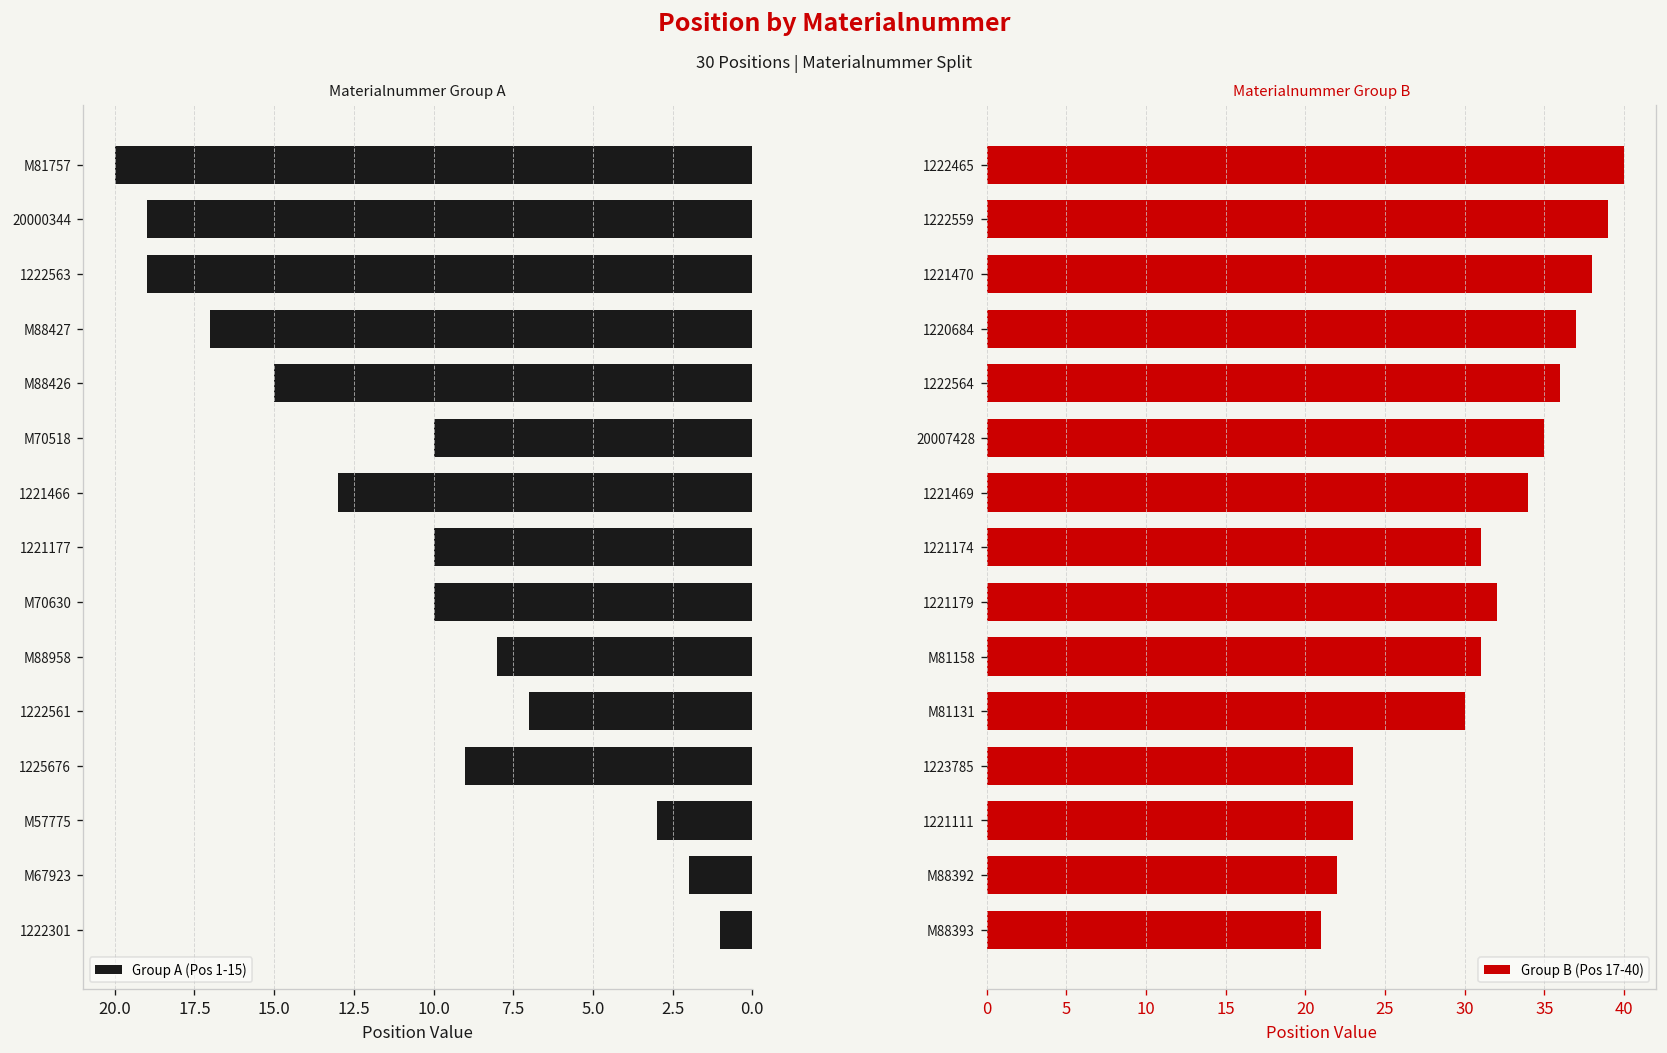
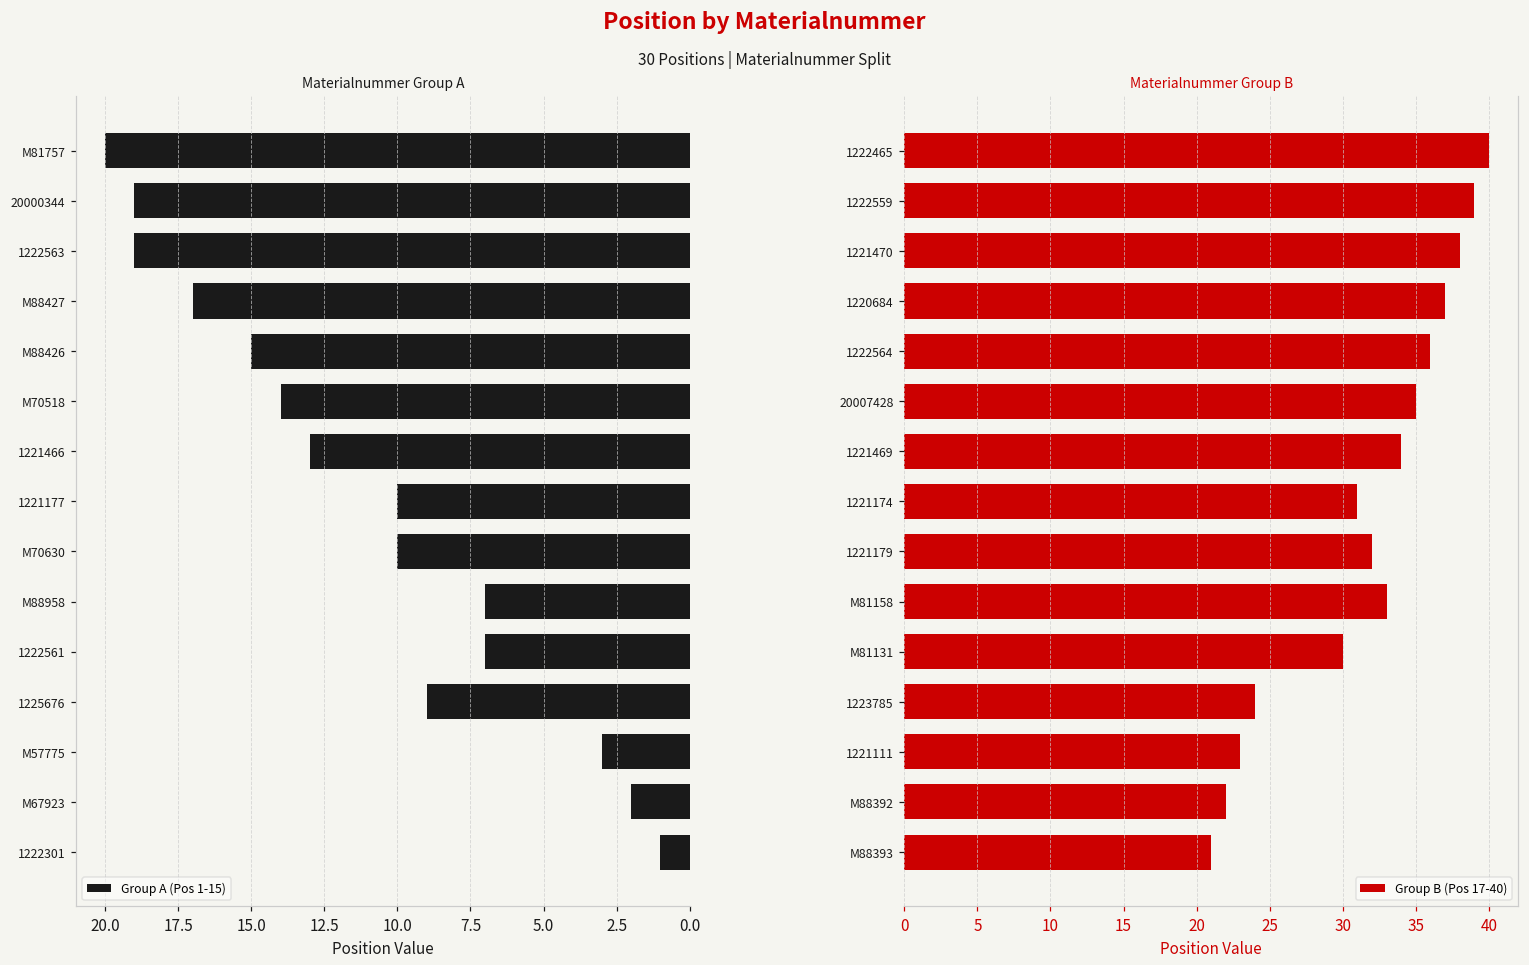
Materialnummer Group A, M70518: 10 -> 14
Materialnummer Group A, M88958: 8 -> 7
Materialnummer Group B, M81158: 31 -> 33
Materialnummer Group B, 1223785: 23 -> 24
